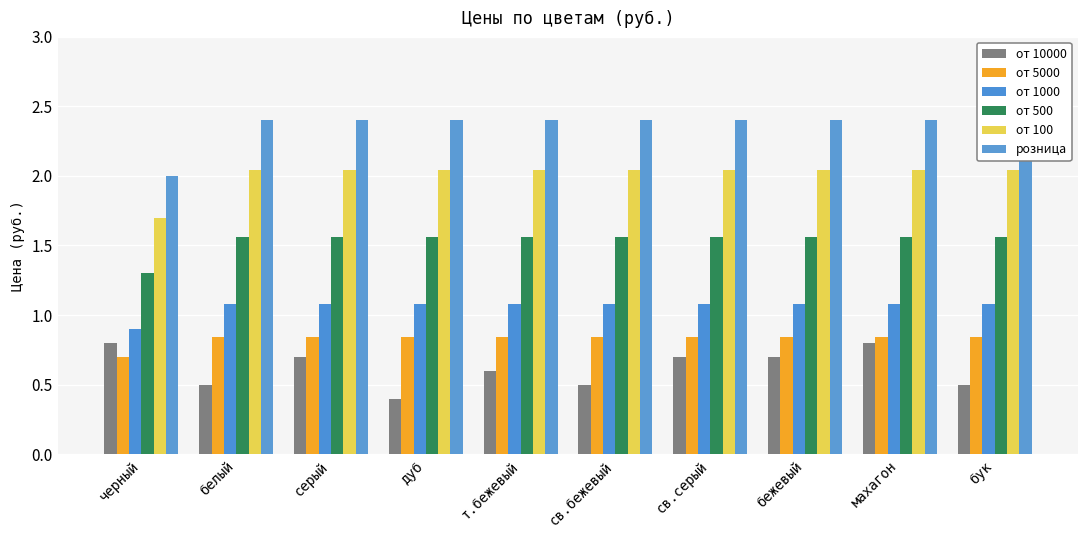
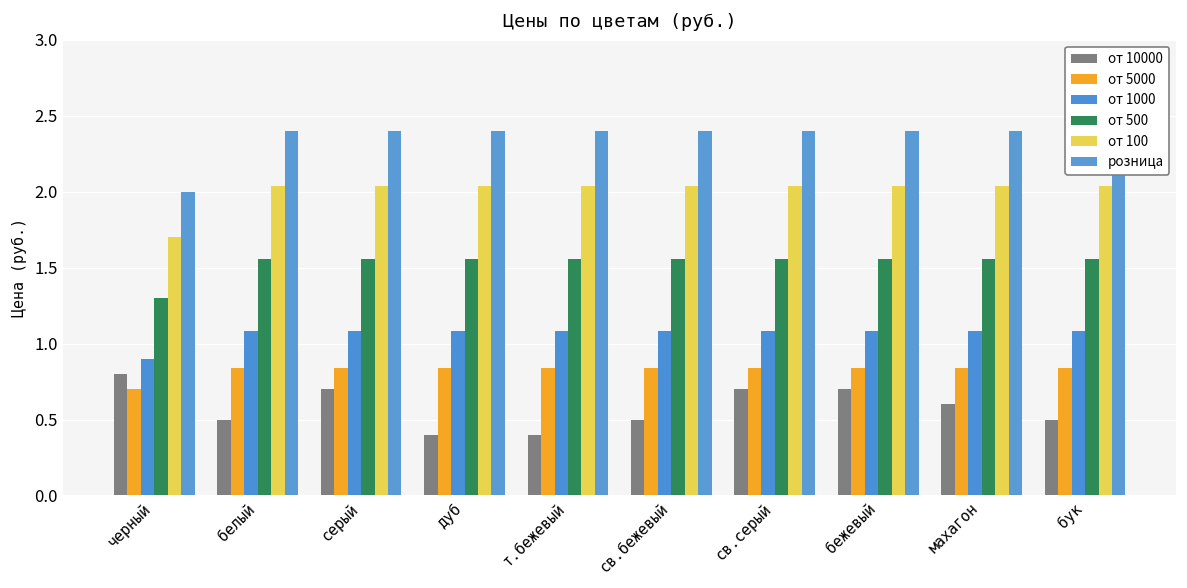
от 10000, т.бежевый: 0.6 -> 0.4
от 10000, махагон: 0.8 -> 0.6
